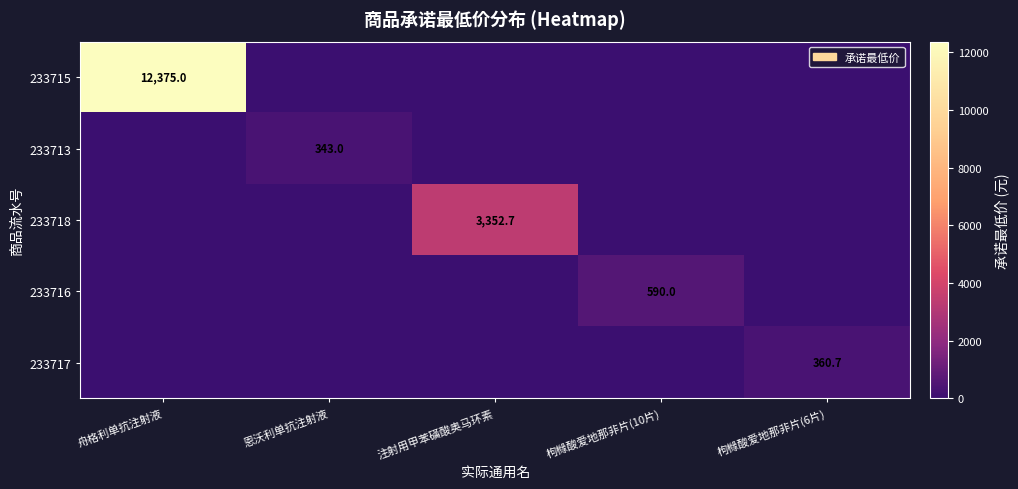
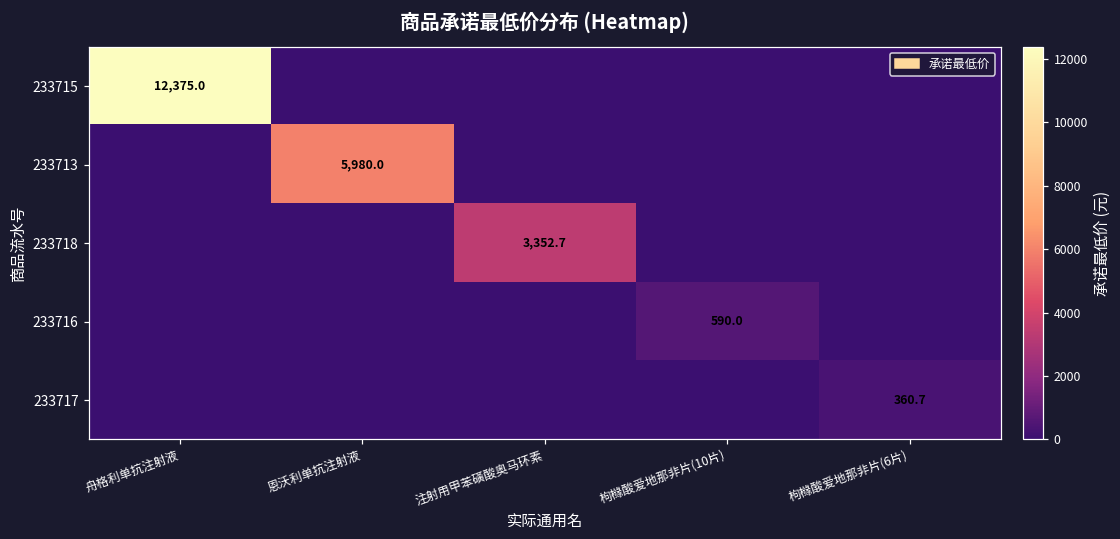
233713, 恩沃利单抗注射液: 343.0 -> 5,980.0
